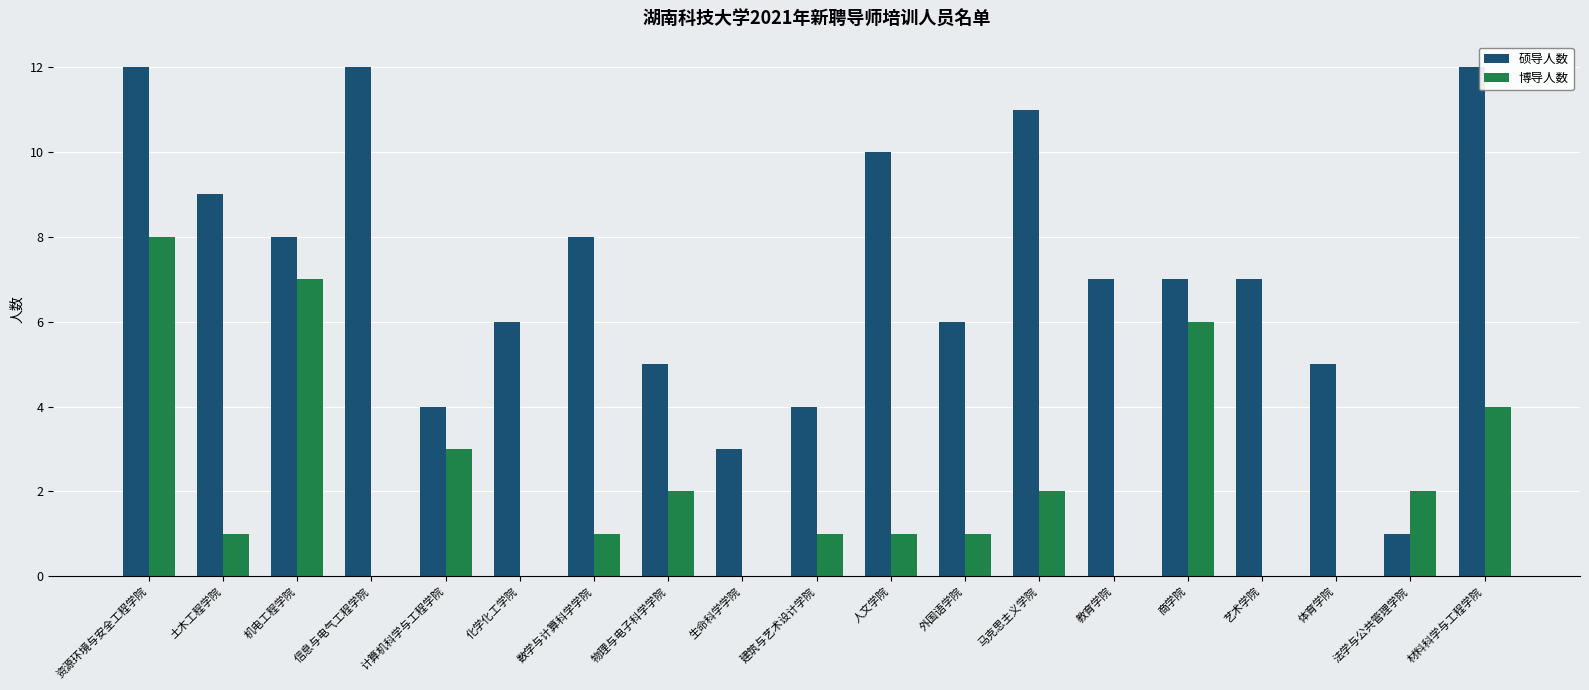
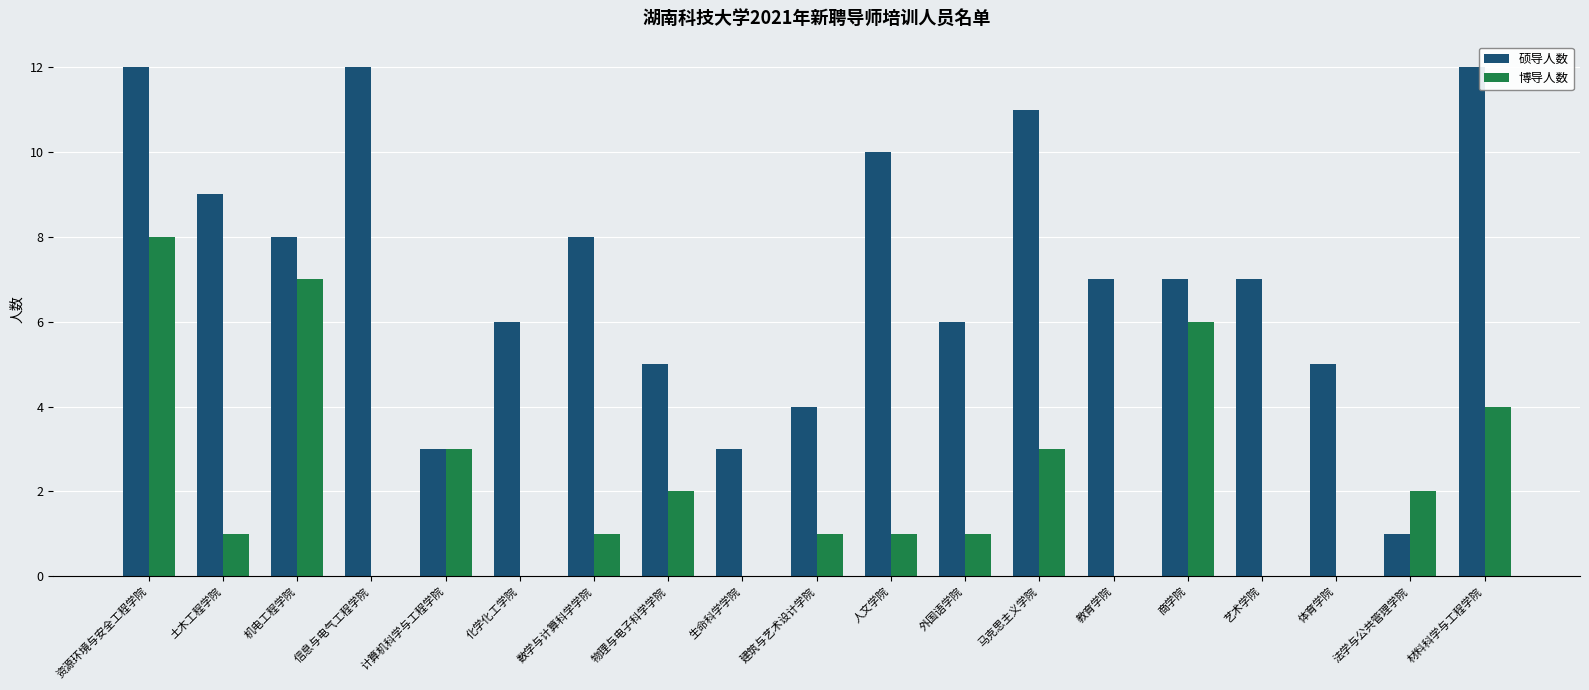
硕导人数, 计算机科学与工程学院: 4 -> 3
博导人数, 马克思主义学院: 2 -> 3
